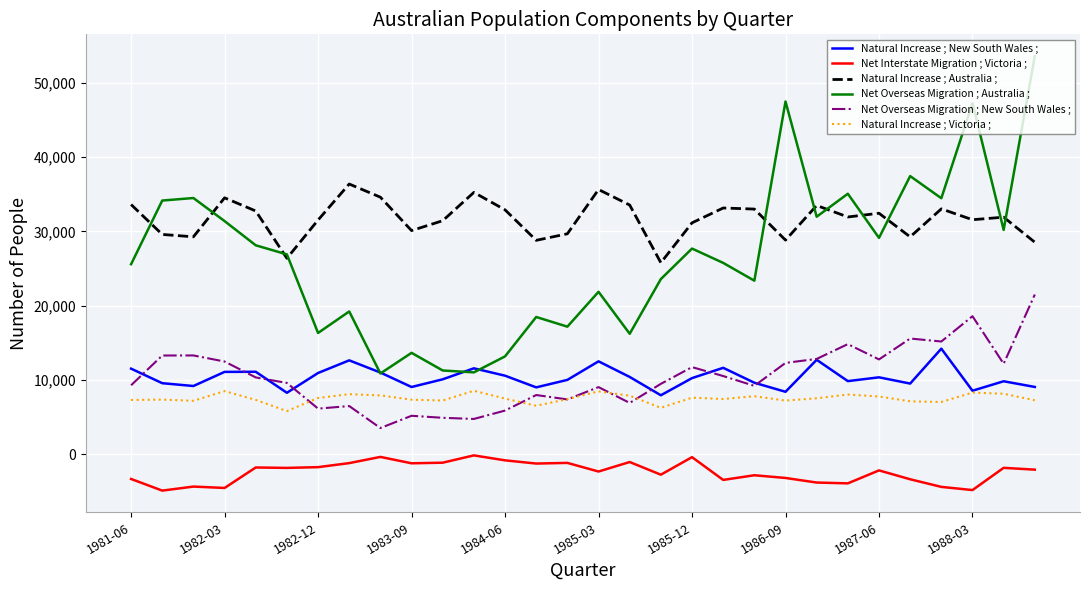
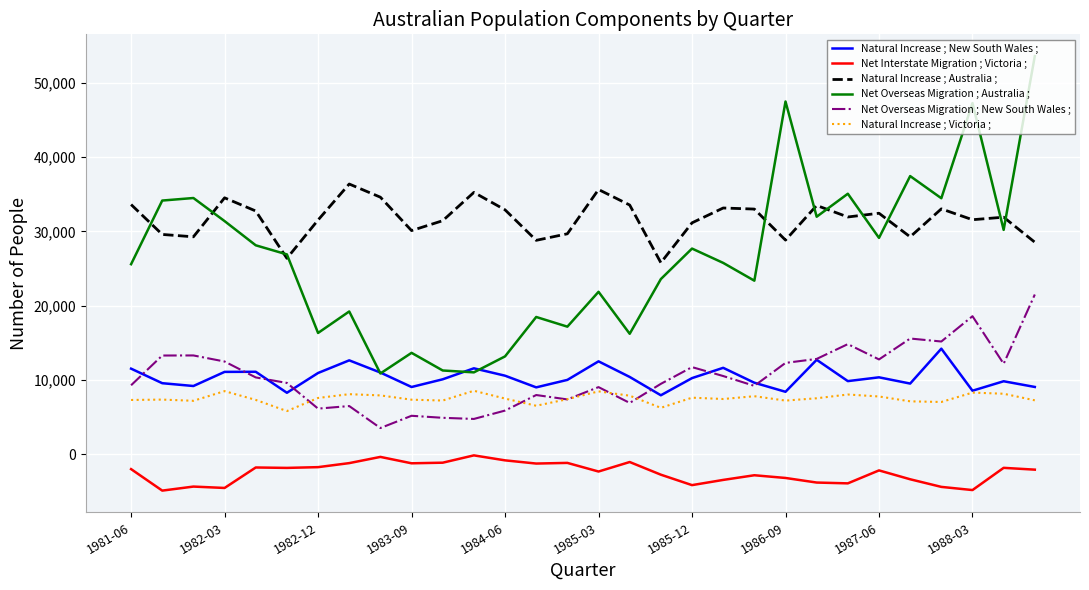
Net Interstate Migration ; Victoria ;, 1981-06: -3,000 -> -2,000
Net Interstate Migration ; Victoria ;, 1985-12: 0 -> -4,000
